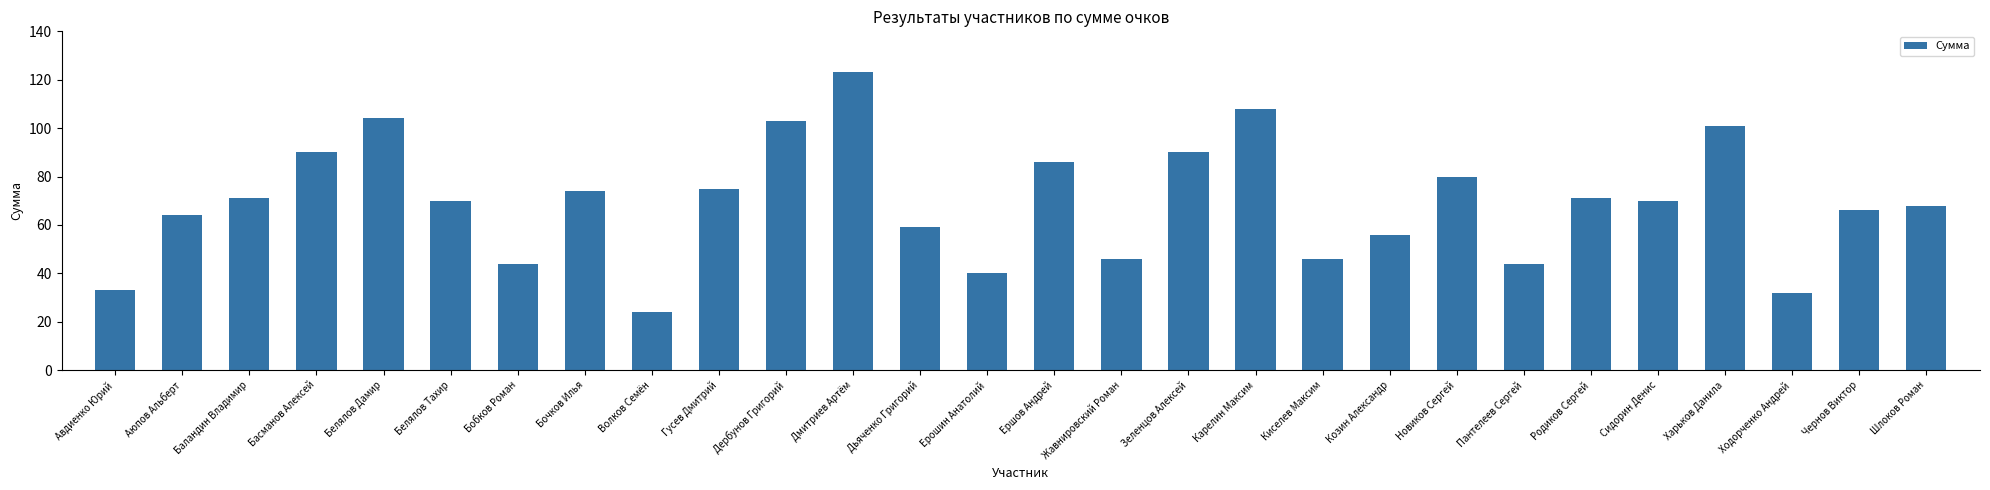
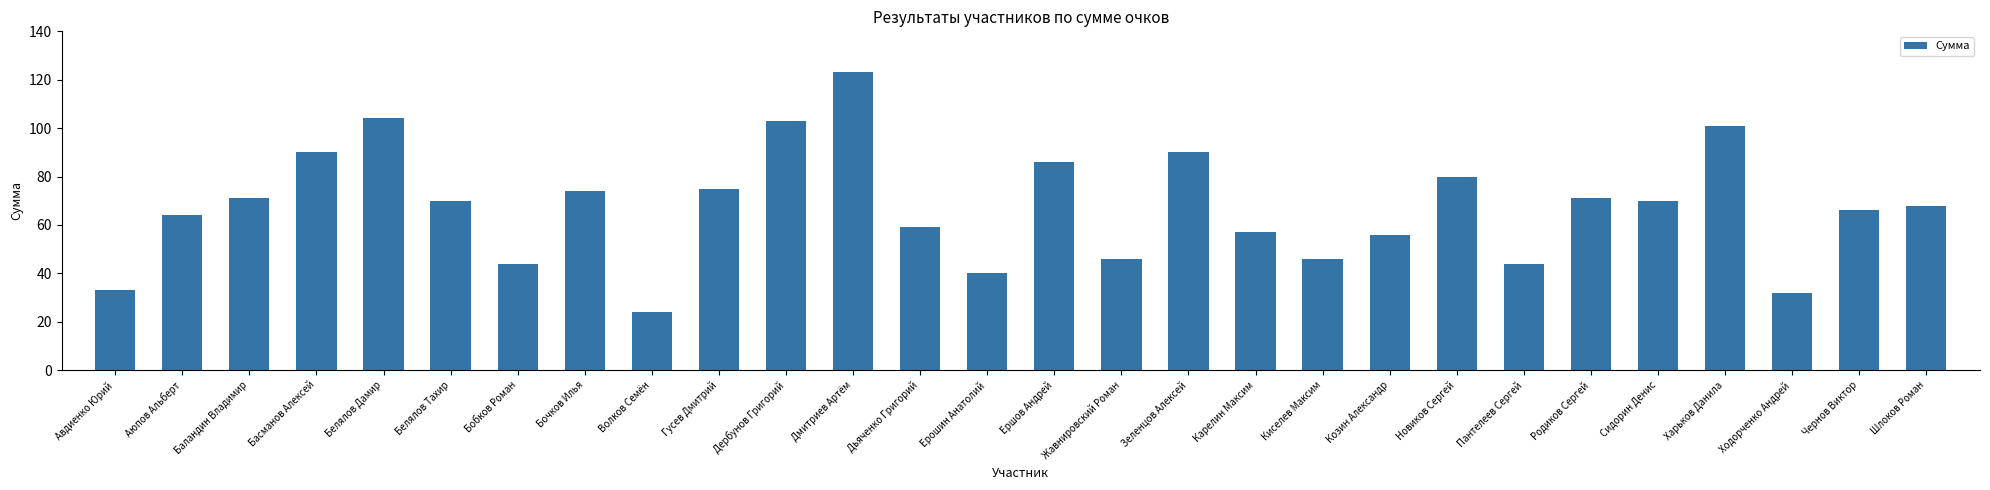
Карелин Максим: 108 -> 57
